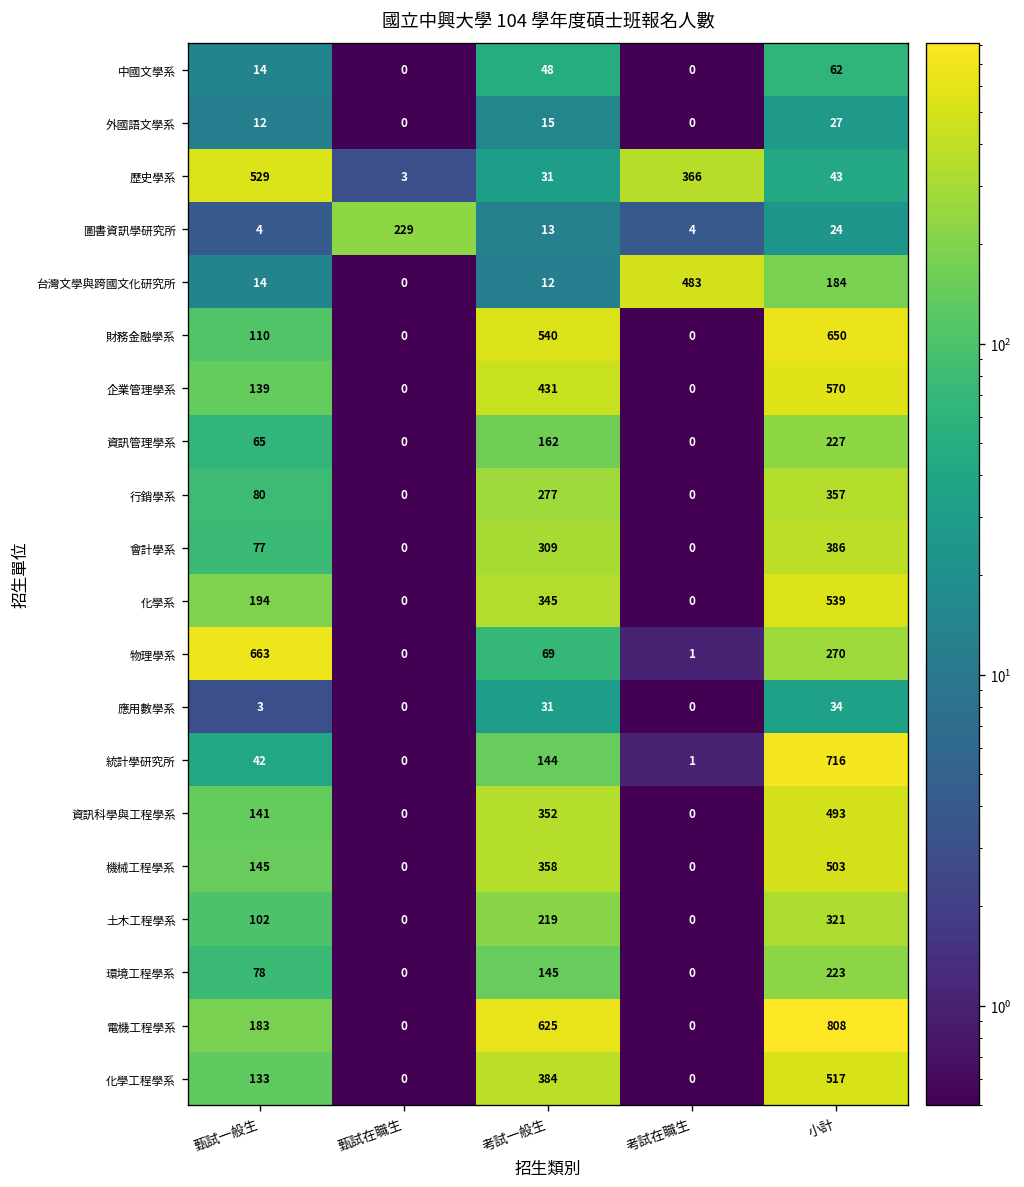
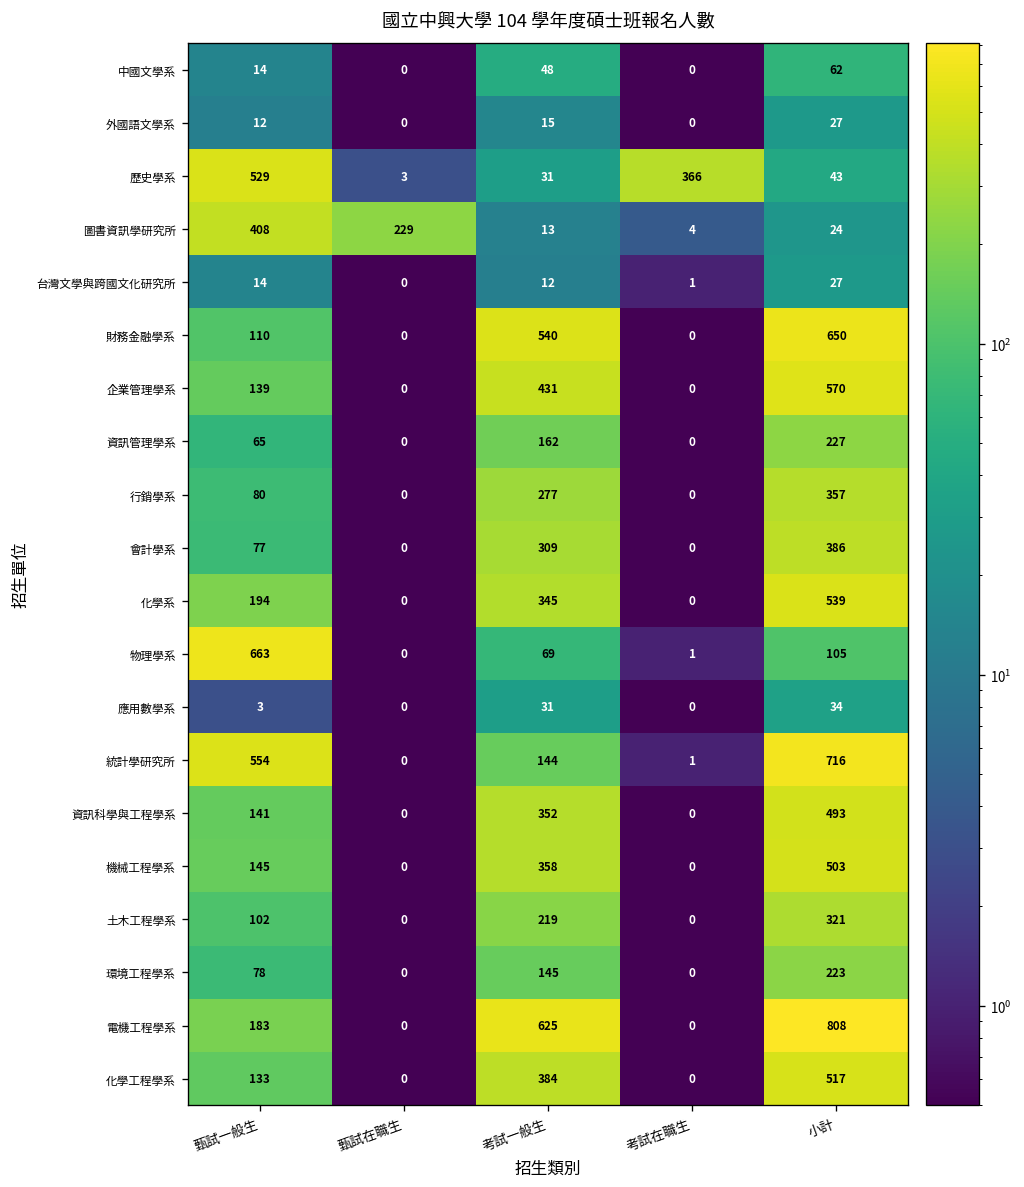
圖書資訊學研究所, 甄試一般生: 4 -> 408
台灣文學與跨國文化研究所, 考試在職生: 483 -> 1
台灣文學與跨國文化研究所, 小計: 184 -> 27
物理學系, 小計: 270 -> 105
統計學研究所, 甄試一般生: 42 -> 554
